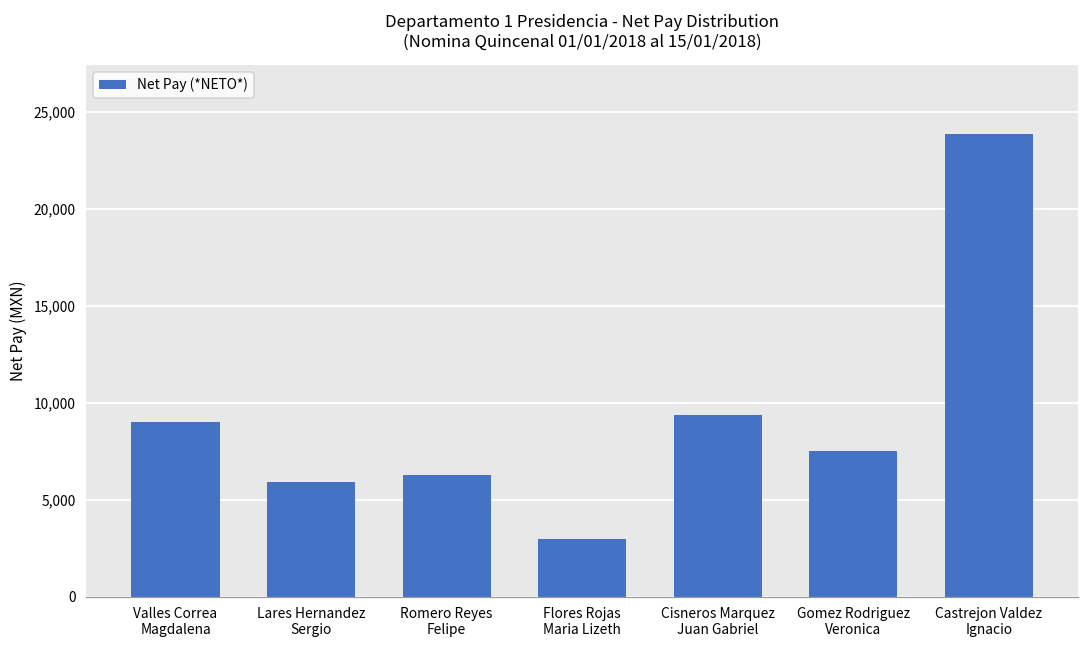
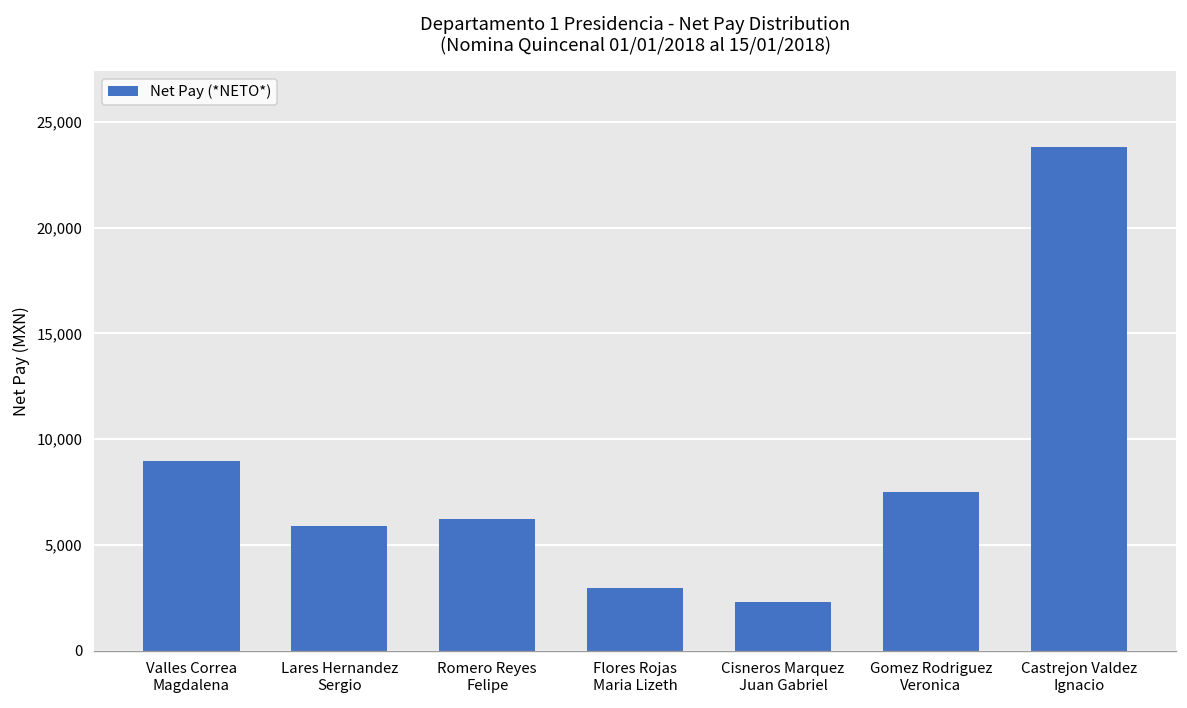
Cisneros Marquez Juan Gabriel: 9,400 -> 2,300
